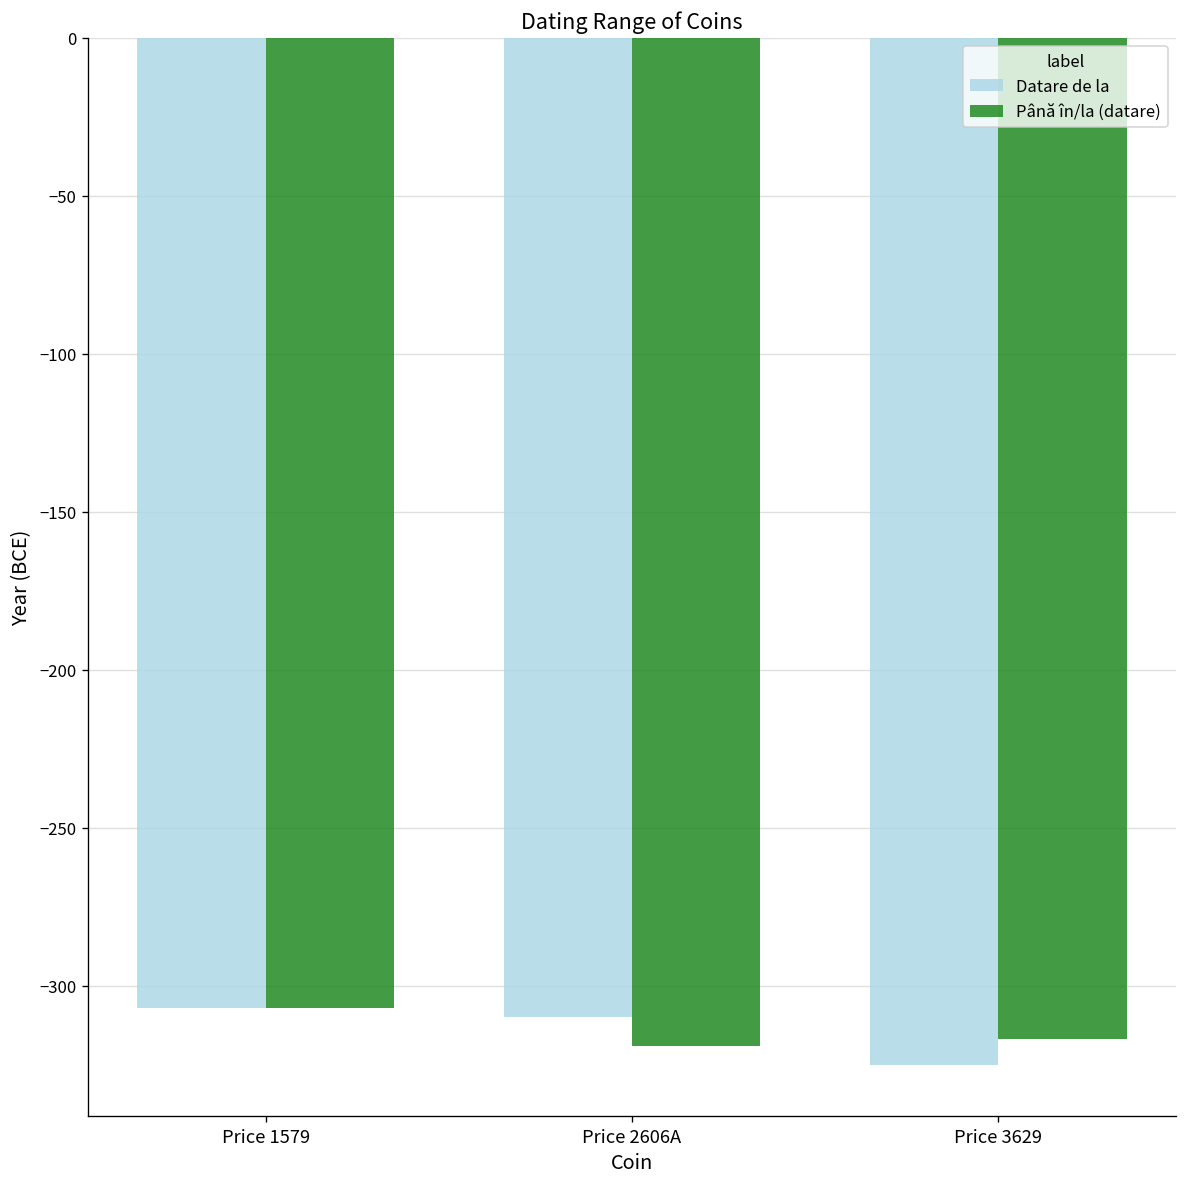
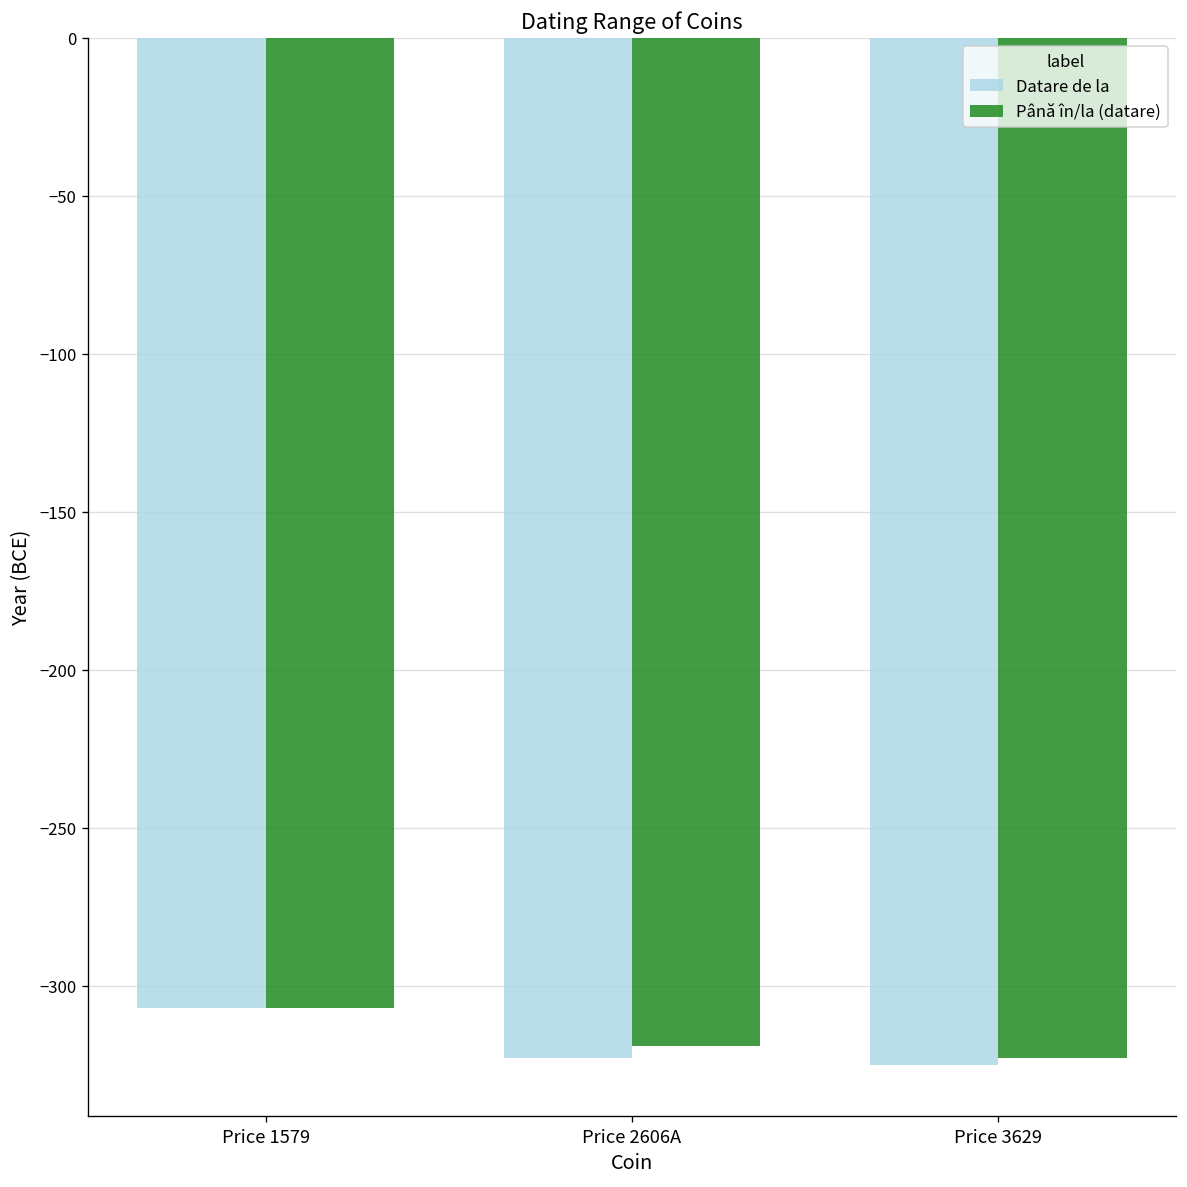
Datare de la, Price 2606A: -310 -> -323
Până în/la (datare), Price 3629: -317 -> -323
